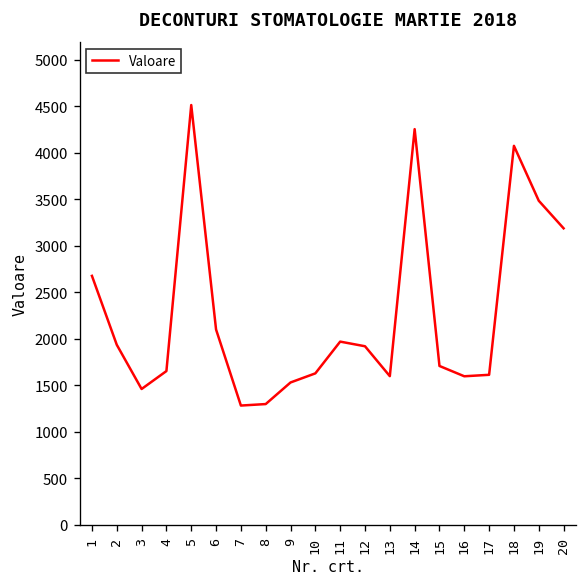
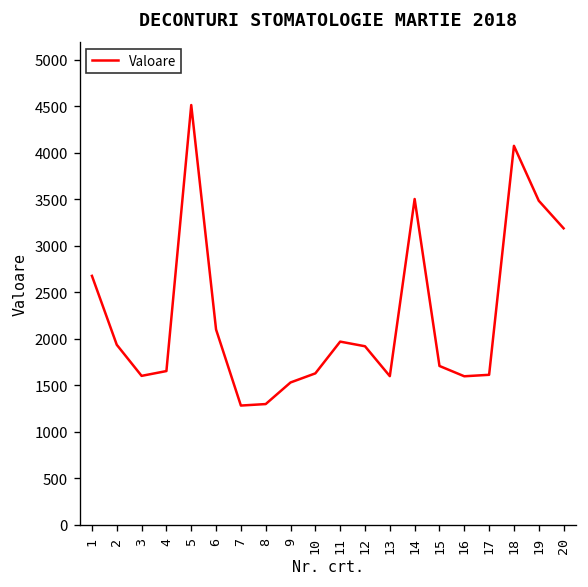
3: 1500 -> 1600
14: 4300 -> 3500
